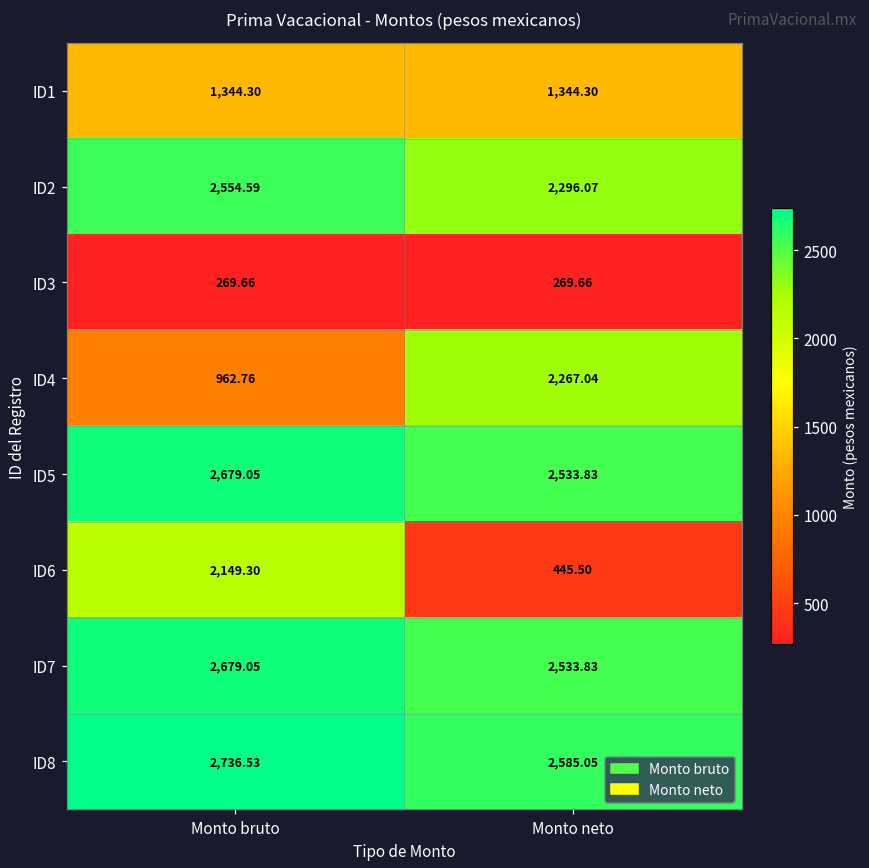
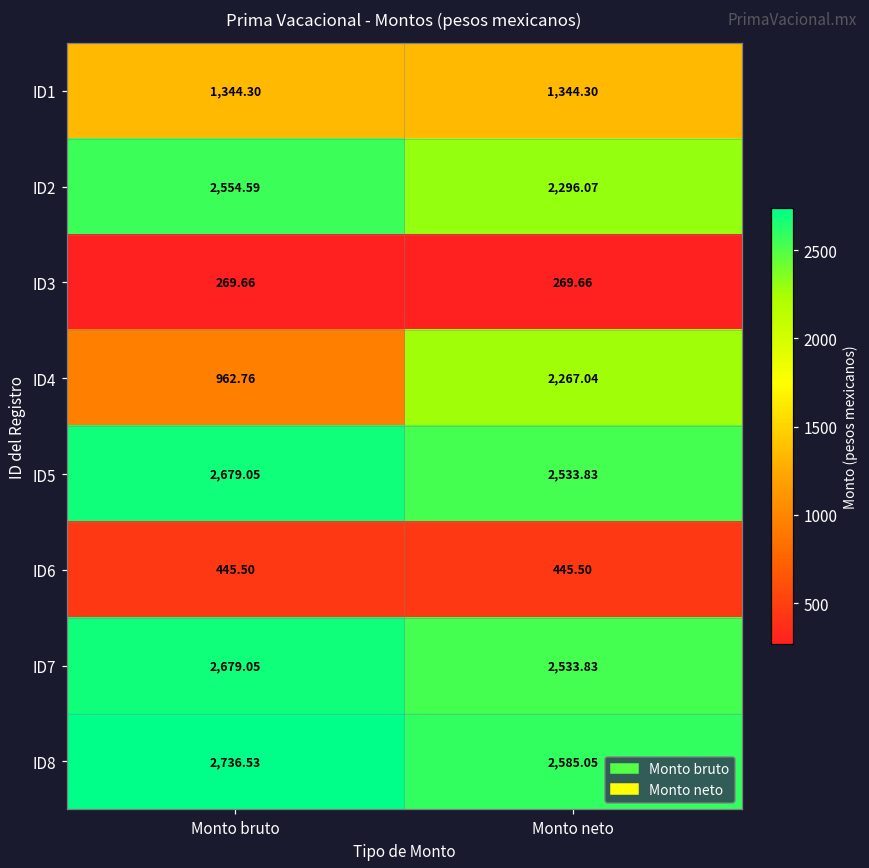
ID6, Monto bruto: 2,149.30 -> 445.50
